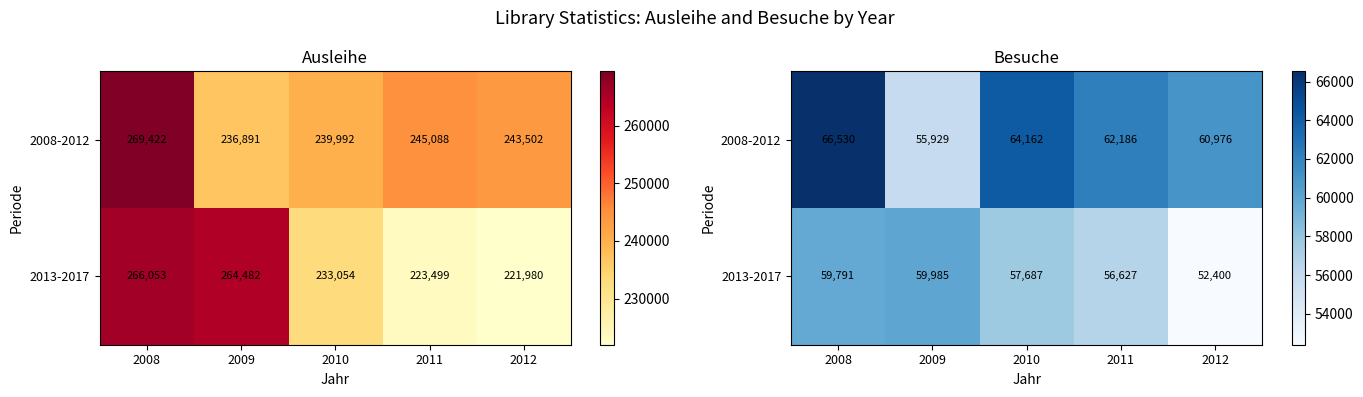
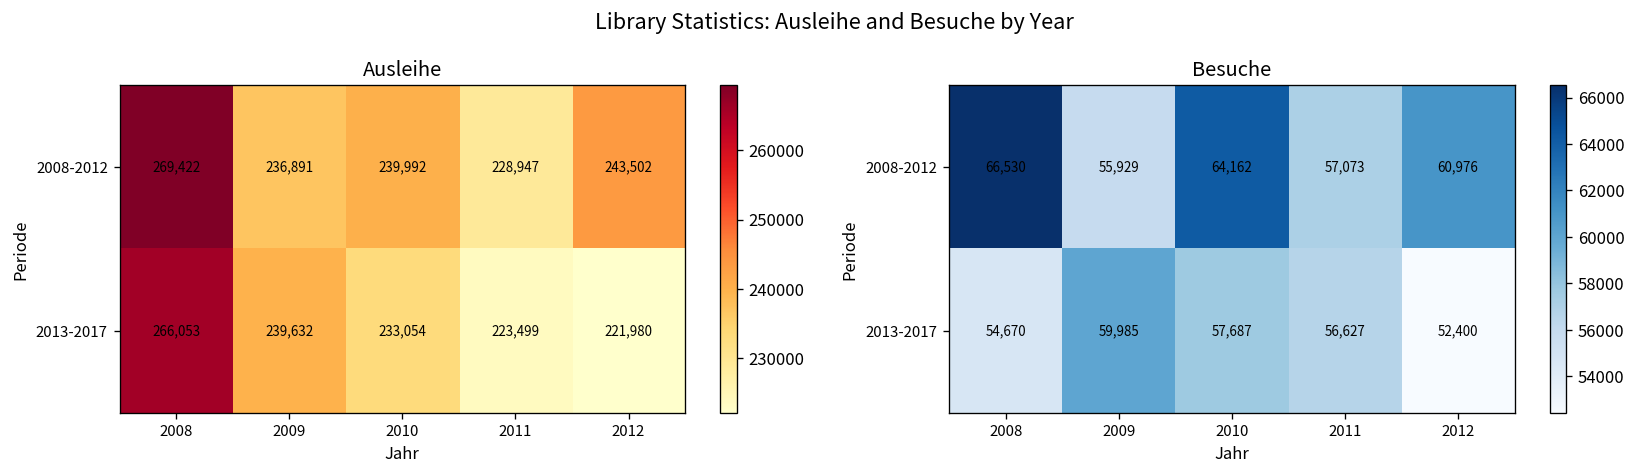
Ausleihe, 2008-2012, 2011: 245,088 -> 228,947
Ausleihe, 2013-2017, 2009: 264,482 -> 239,632
Besuche, 2008-2012, 2011: 62,186 -> 57,073
Besuche, 2013-2017, 2008: 59,791 -> 54,670
